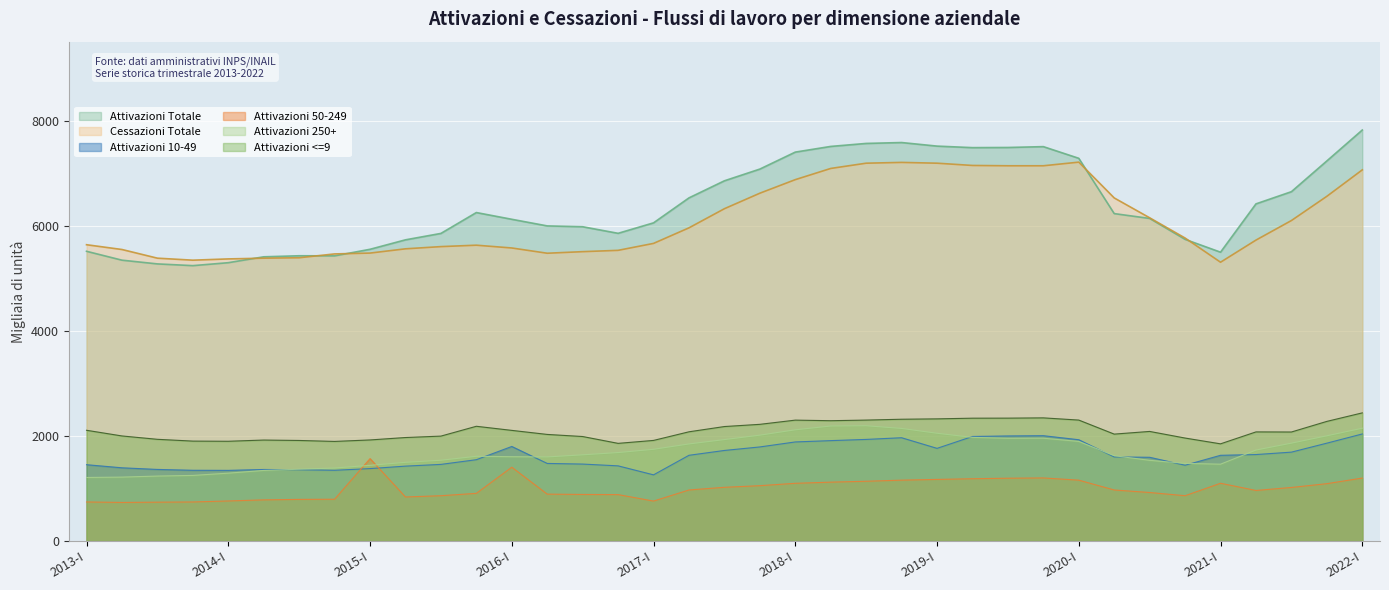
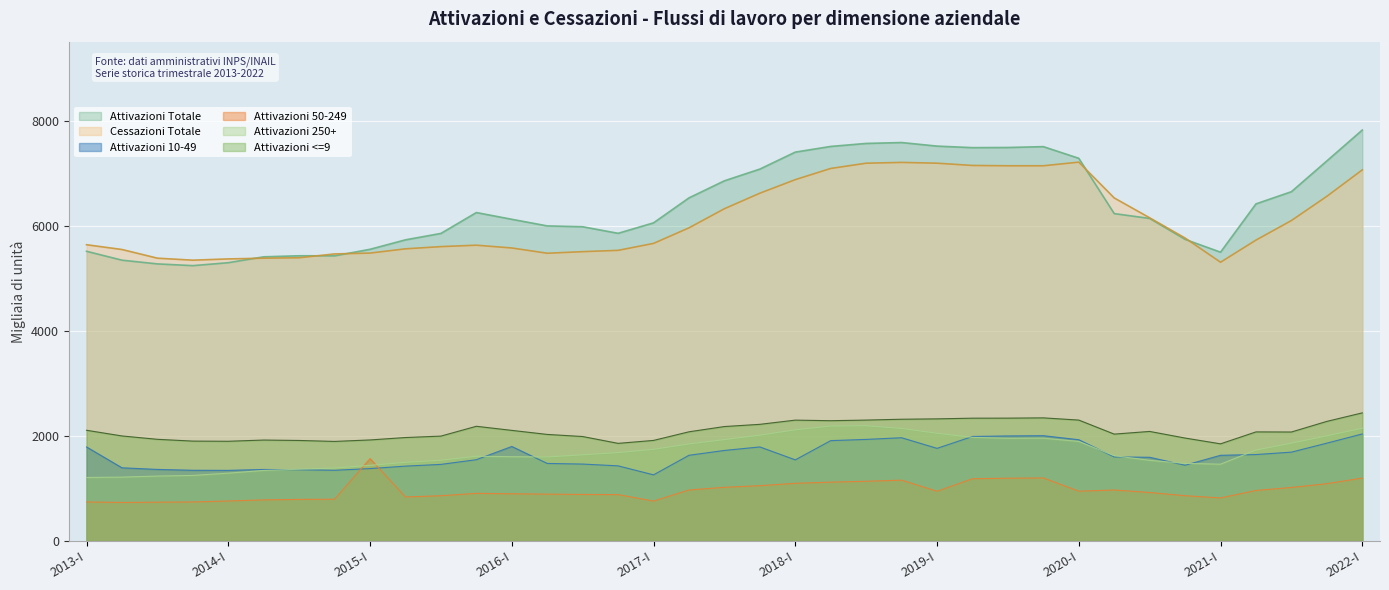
Attivazioni 10-49, 2013-I: 1500 -> 1800
Attivazioni 50-249, 2016-I: 1400 -> 900
Attivazioni 10-49, 2018-I: 1900 -> 1500
Attivazioni 50-249, 2019-I: 1200 -> 900
Attivazioni 50-249, 2020-I: 1200 -> 900
Attivazioni 50-249, 2021-I: 1100 -> 800
